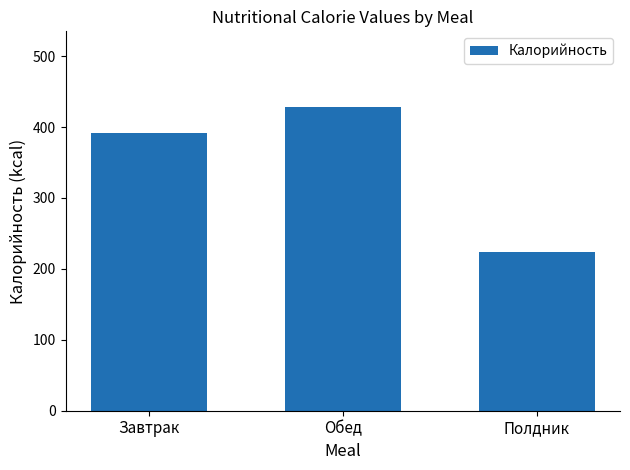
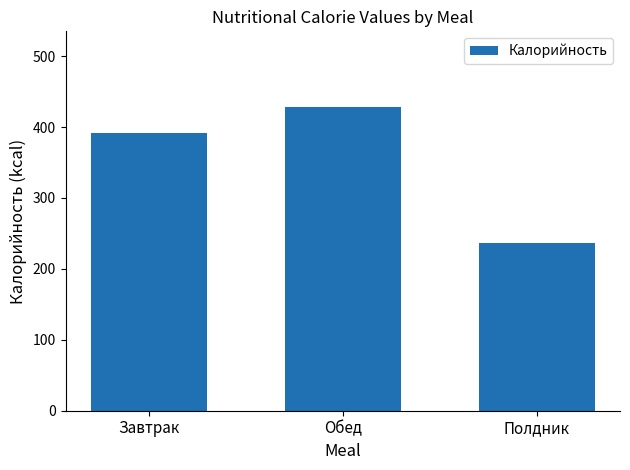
Полдник: 220 -> 240
